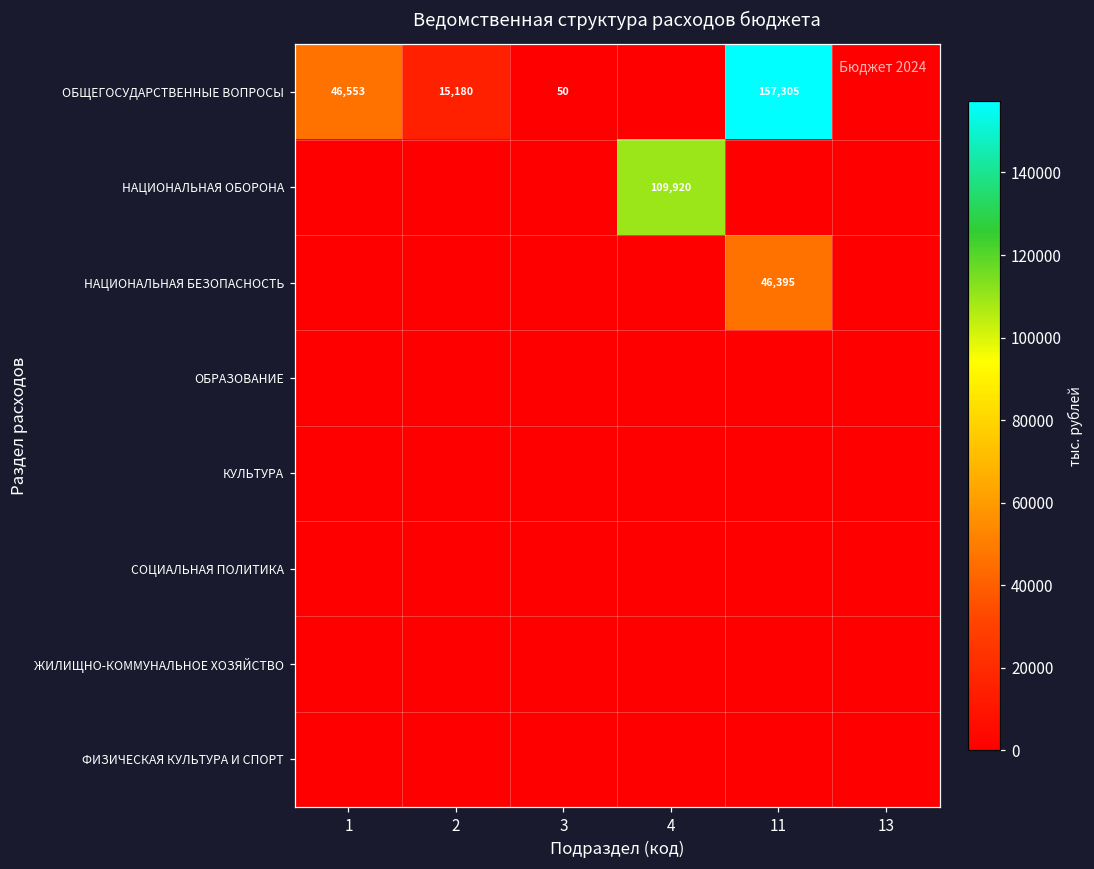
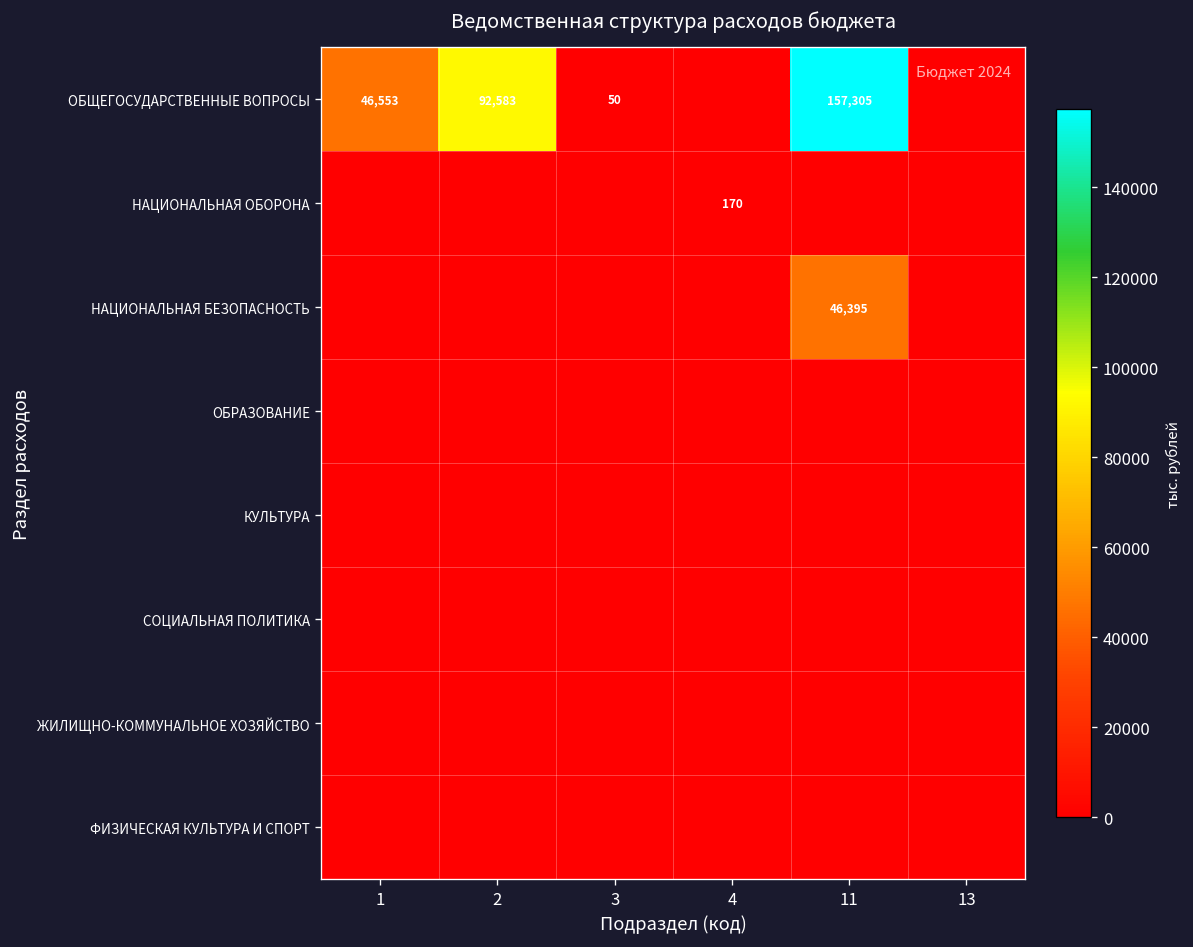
ОБЩЕГОСУДАРСТВЕННЫЕ ВОПРОСЫ, 2: 15,180 -> 92,583
НАЦИОНАЛЬНАЯ ОБОРОНА, 4: 109,920 -> 170
